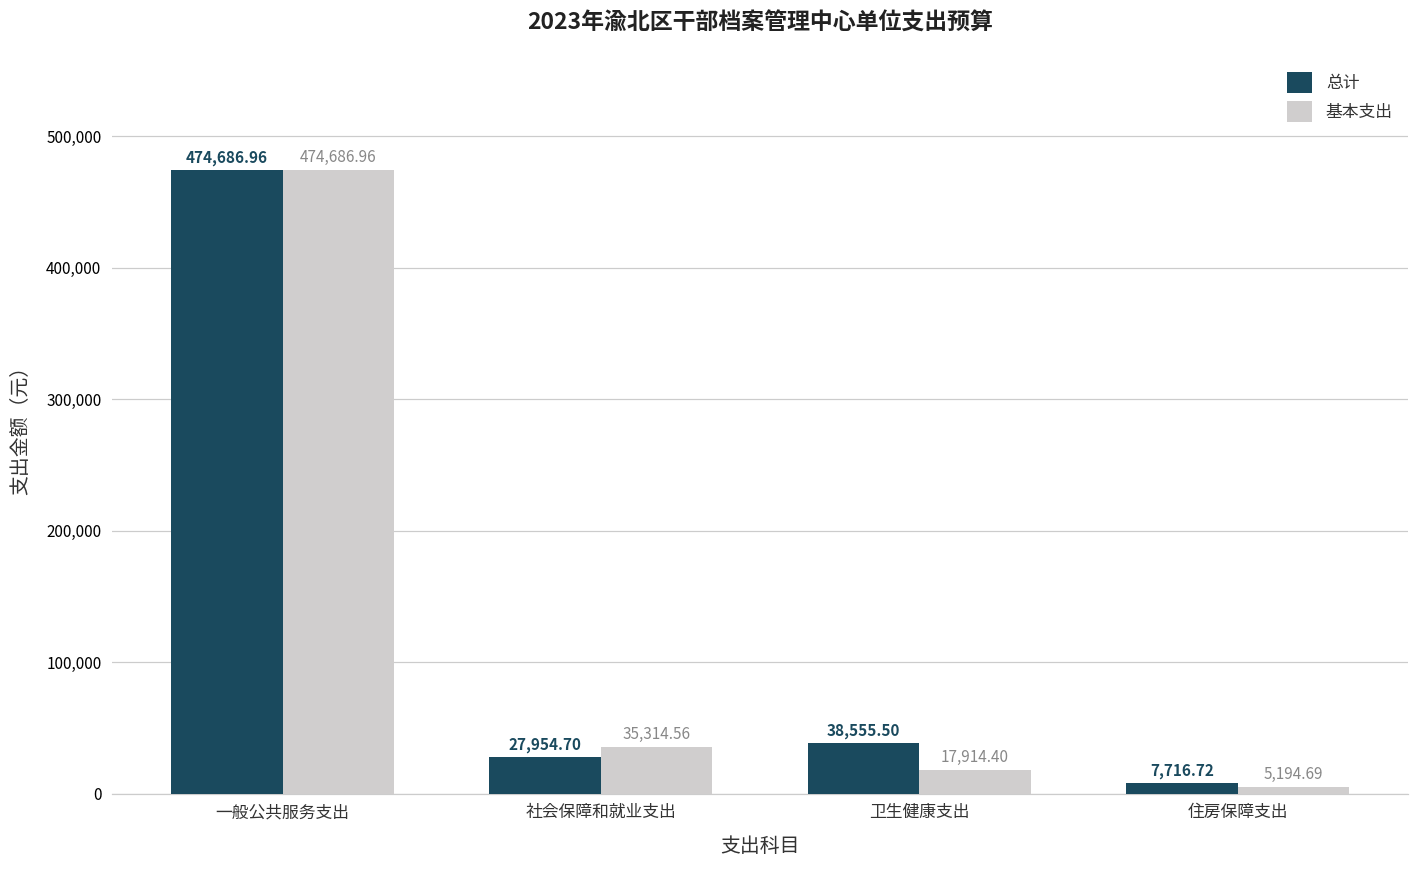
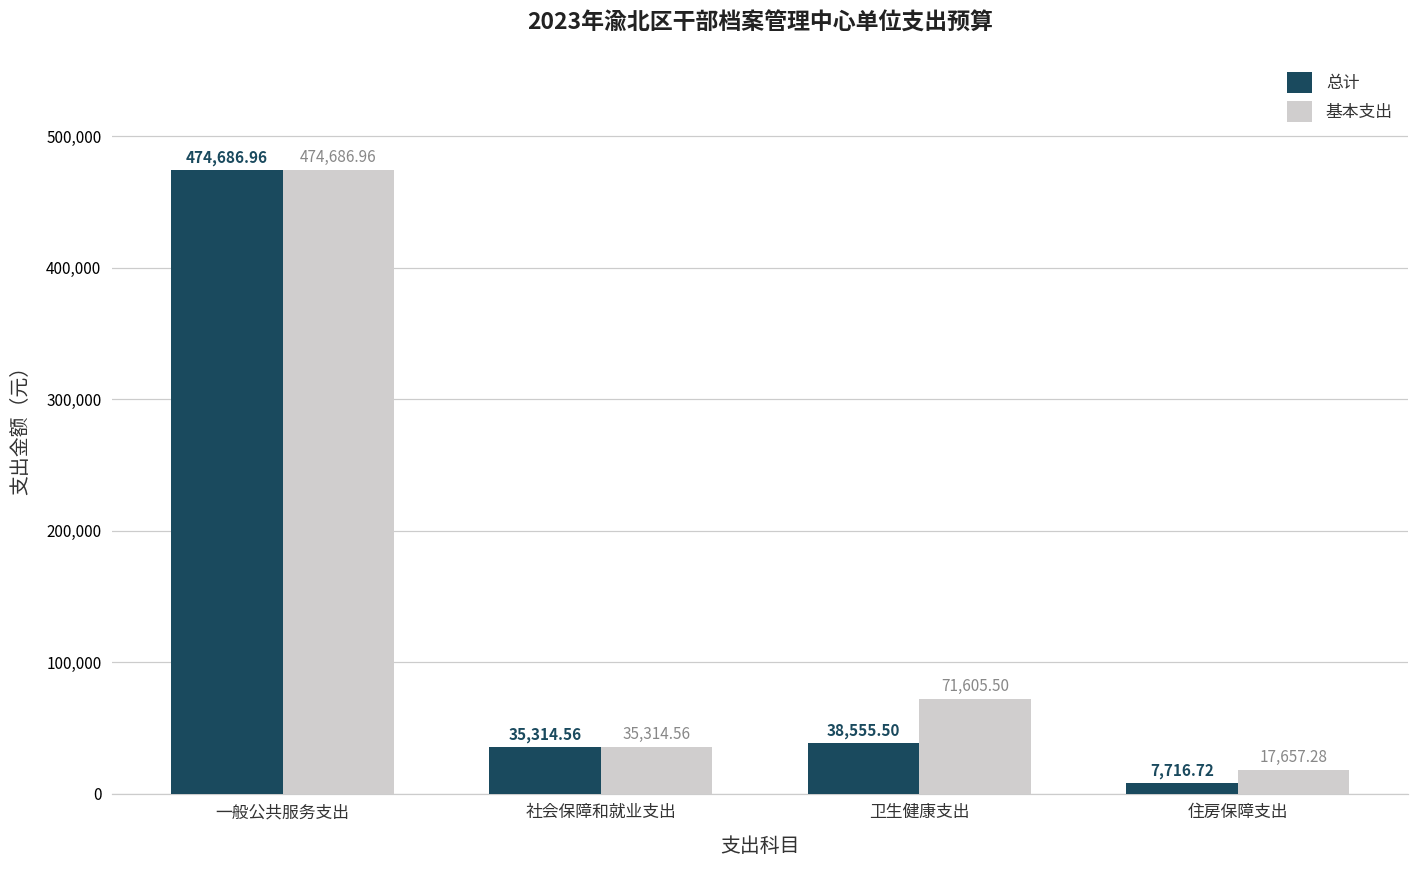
总计, 社会保障和就业支出: 27,954.70 -> 35,314.56
基本支出, 卫生健康支出: 17,914.40 -> 71,605.50
基本支出, 住房保障支出: 5,194.69 -> 17,657.28
